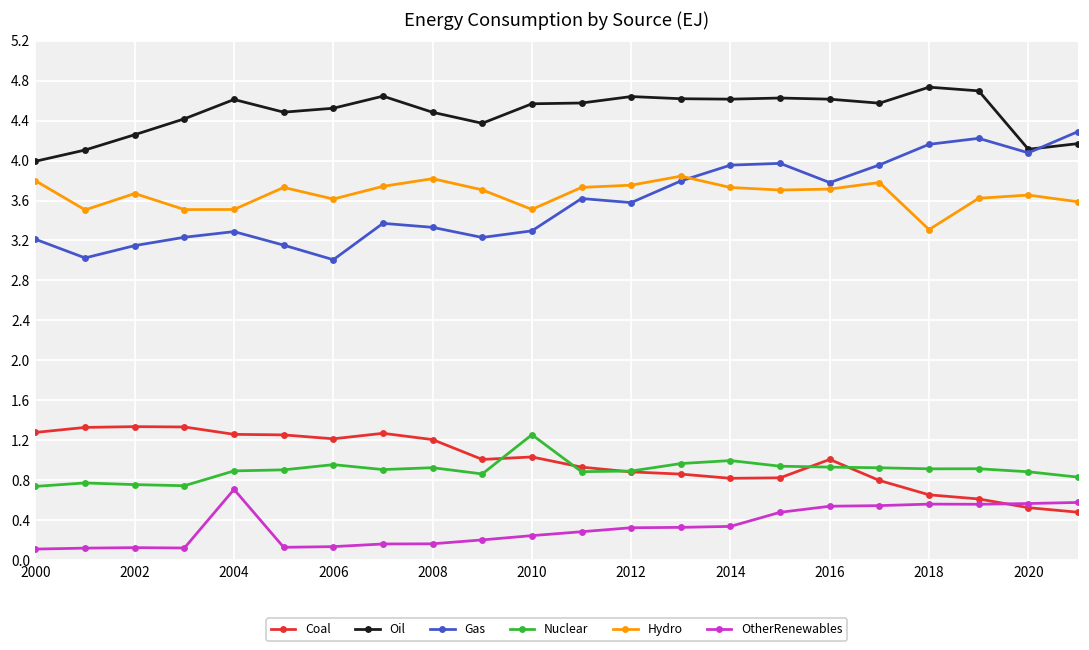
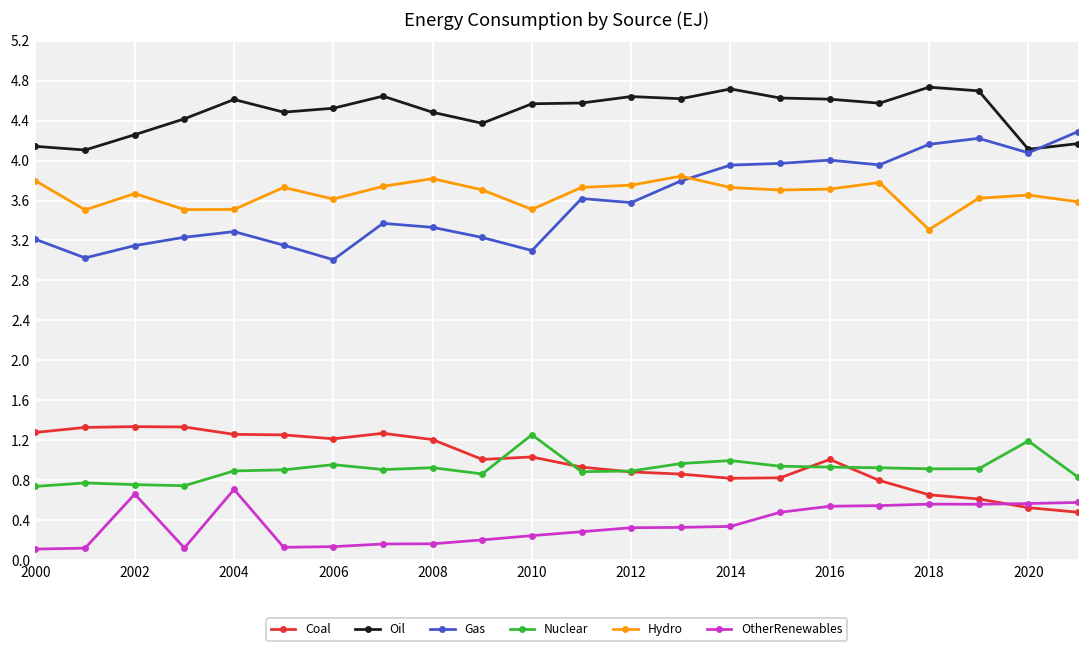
Oil, 2000: 4.0 -> 4.1
OtherRenewables, 2002: 0.1 -> 0.7
Gas, 2010: 3.3 -> 3.1
Oil, 2014: 4.6 -> 4.7
Gas, 2016: 3.8 -> 4.0
Nuclear, 2020: 0.9 -> 1.2
